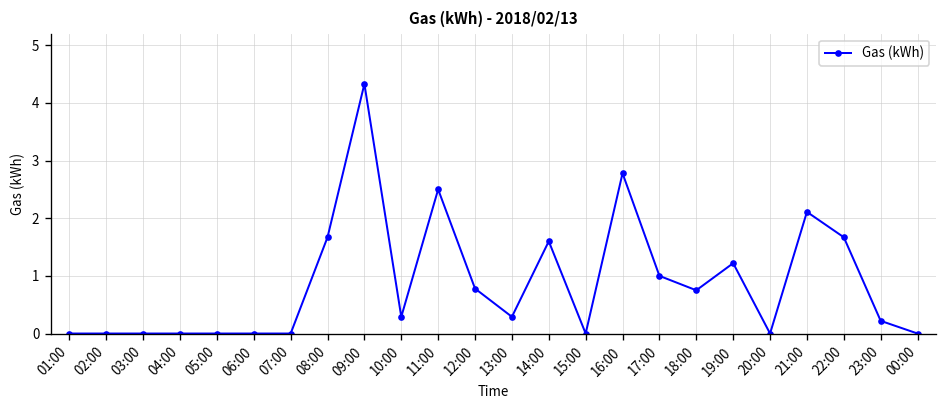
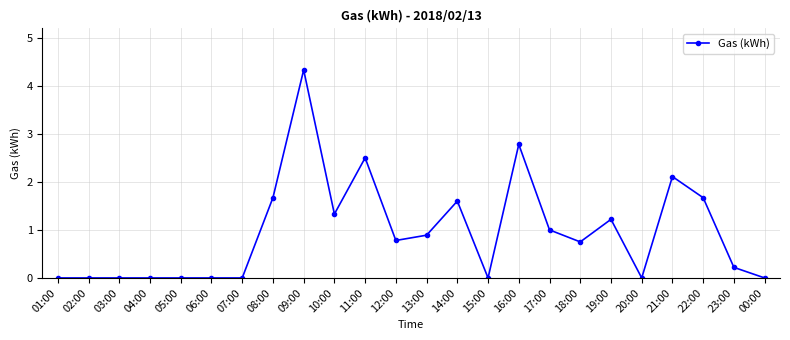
10:00: 0.3 -> 1.3
13:00: 0.3 -> 0.9
